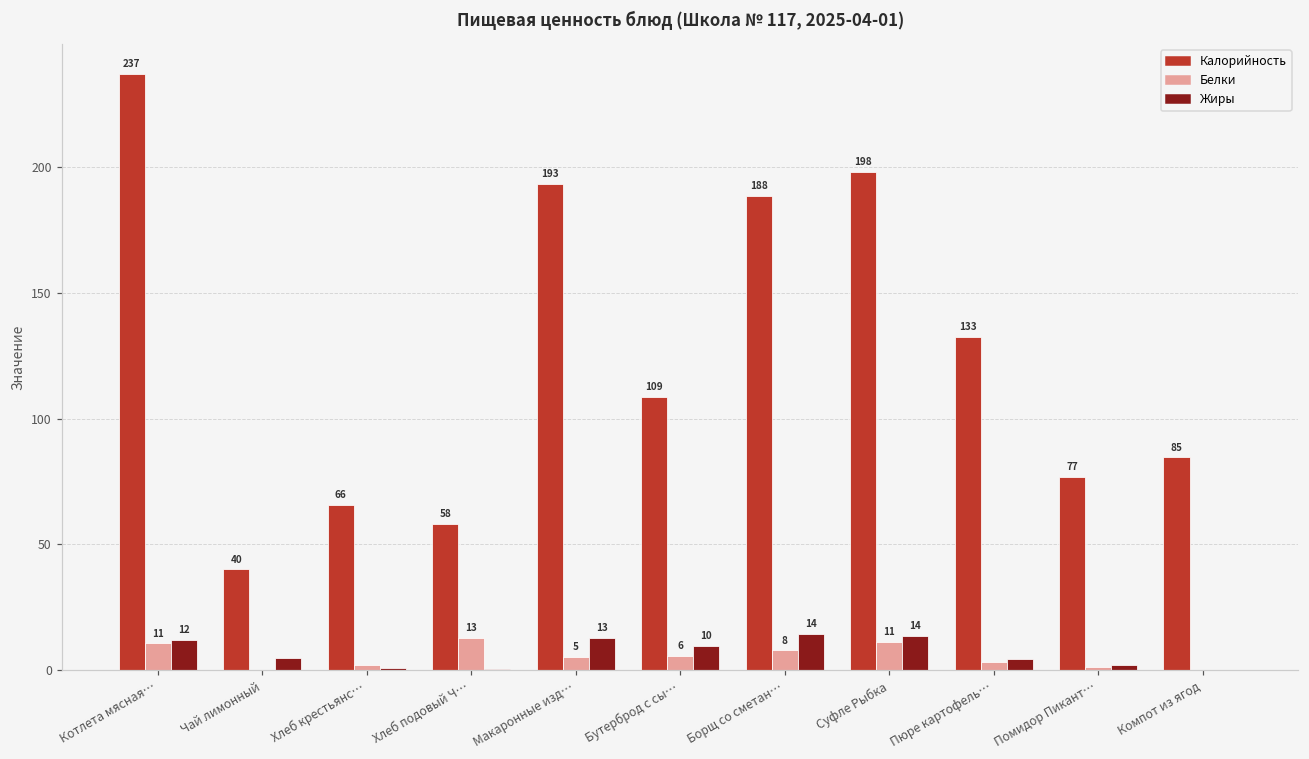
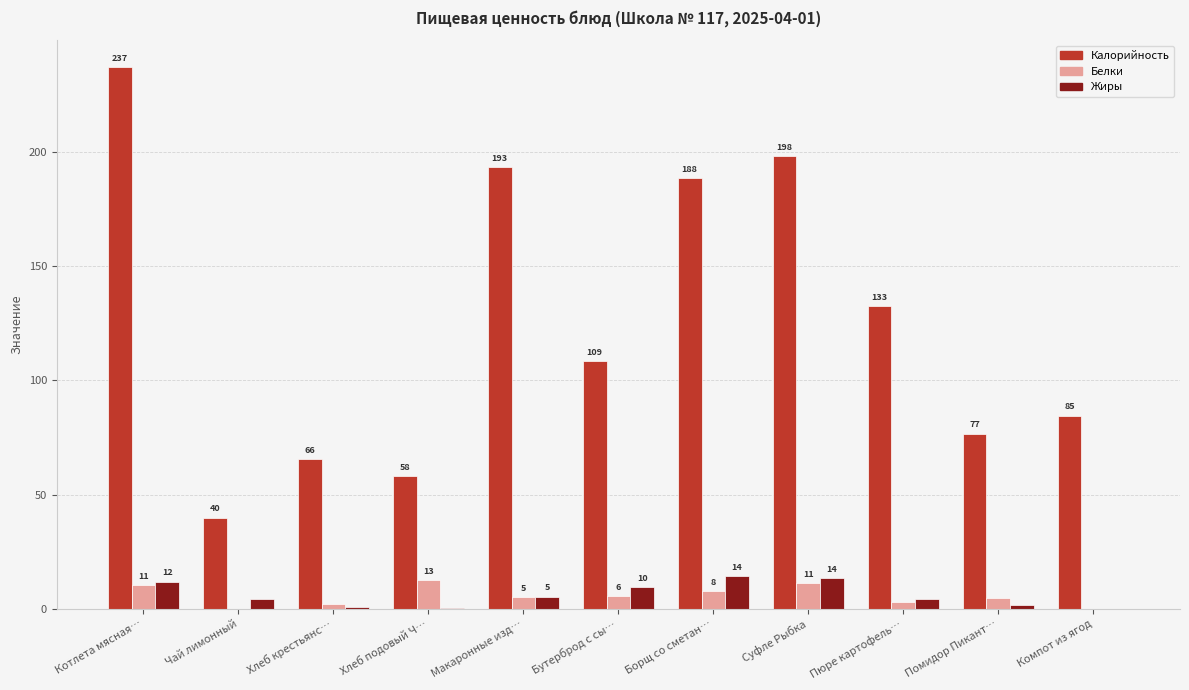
Жиры, Макаронные изд…: 13 -> 5
Белки, Помидор Пикант…: 1 -> 5
